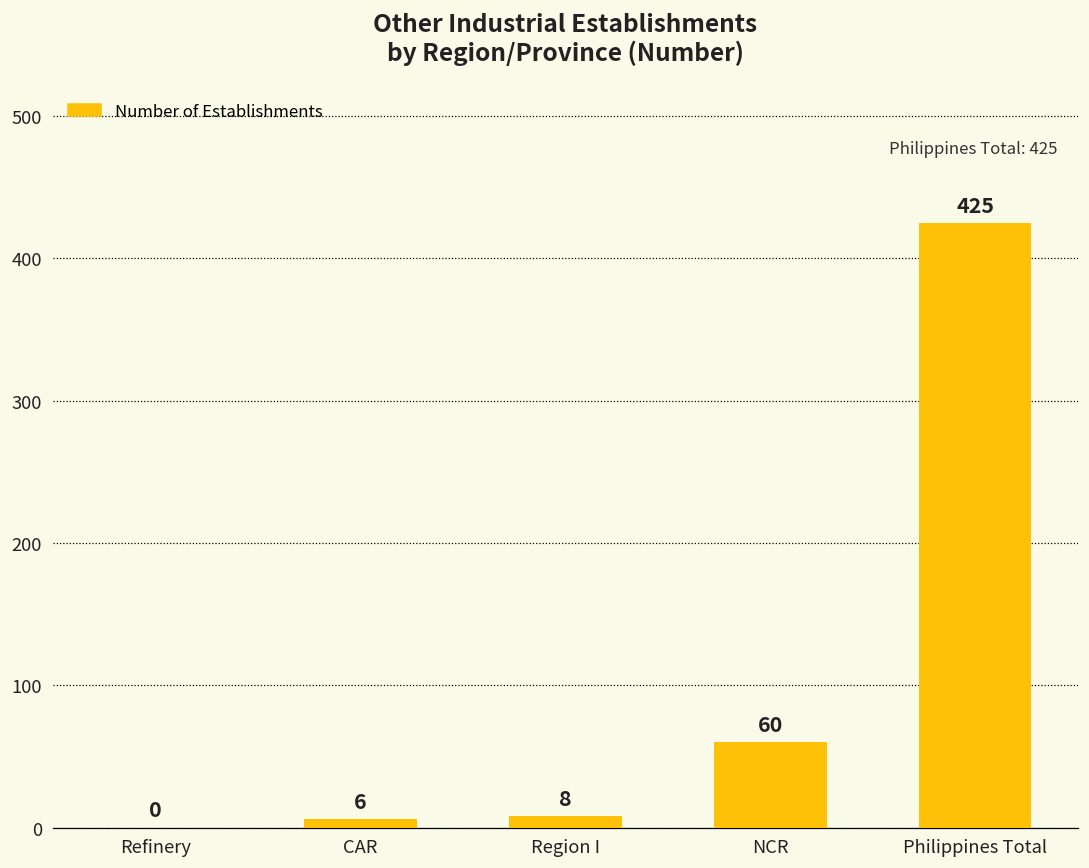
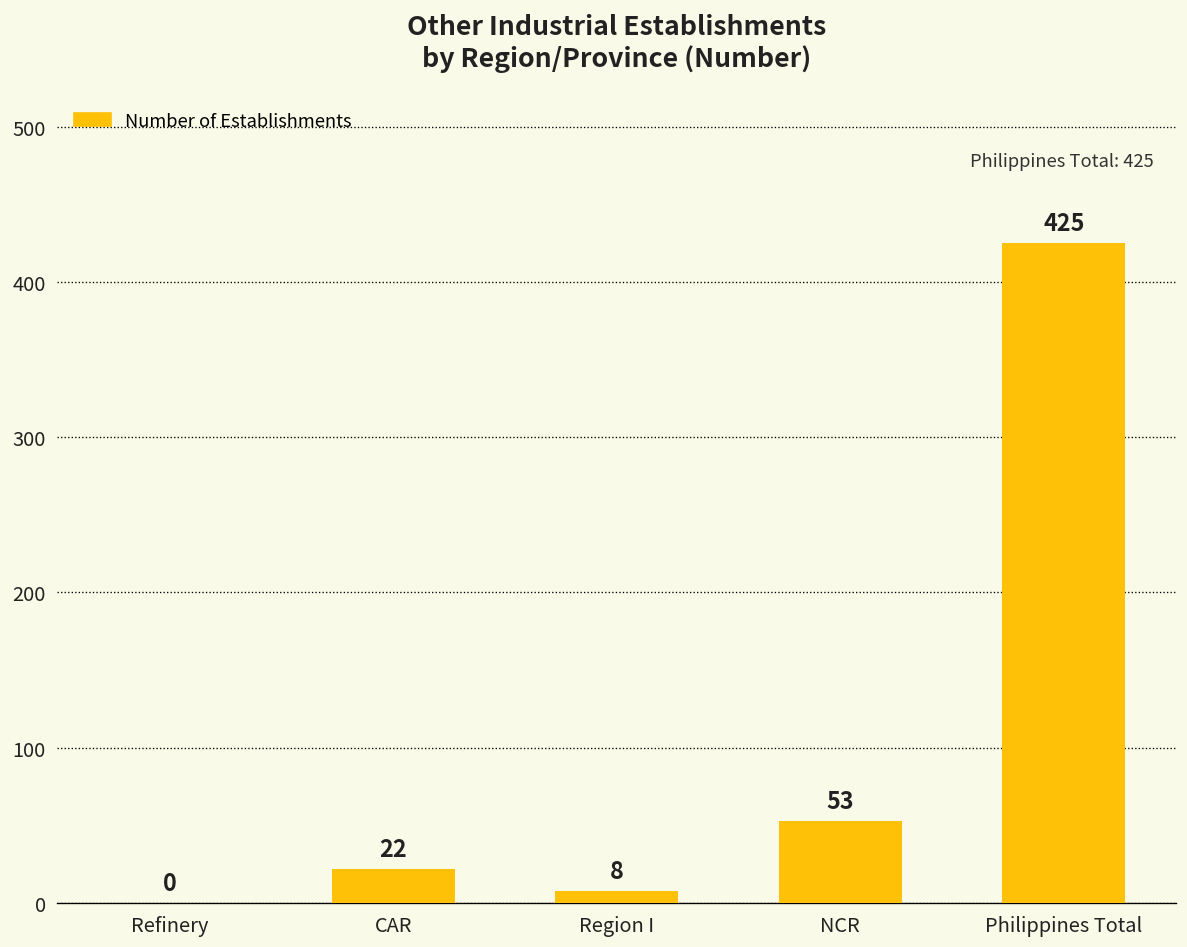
CAR: 6 -> 22
NCR: 60 -> 53
